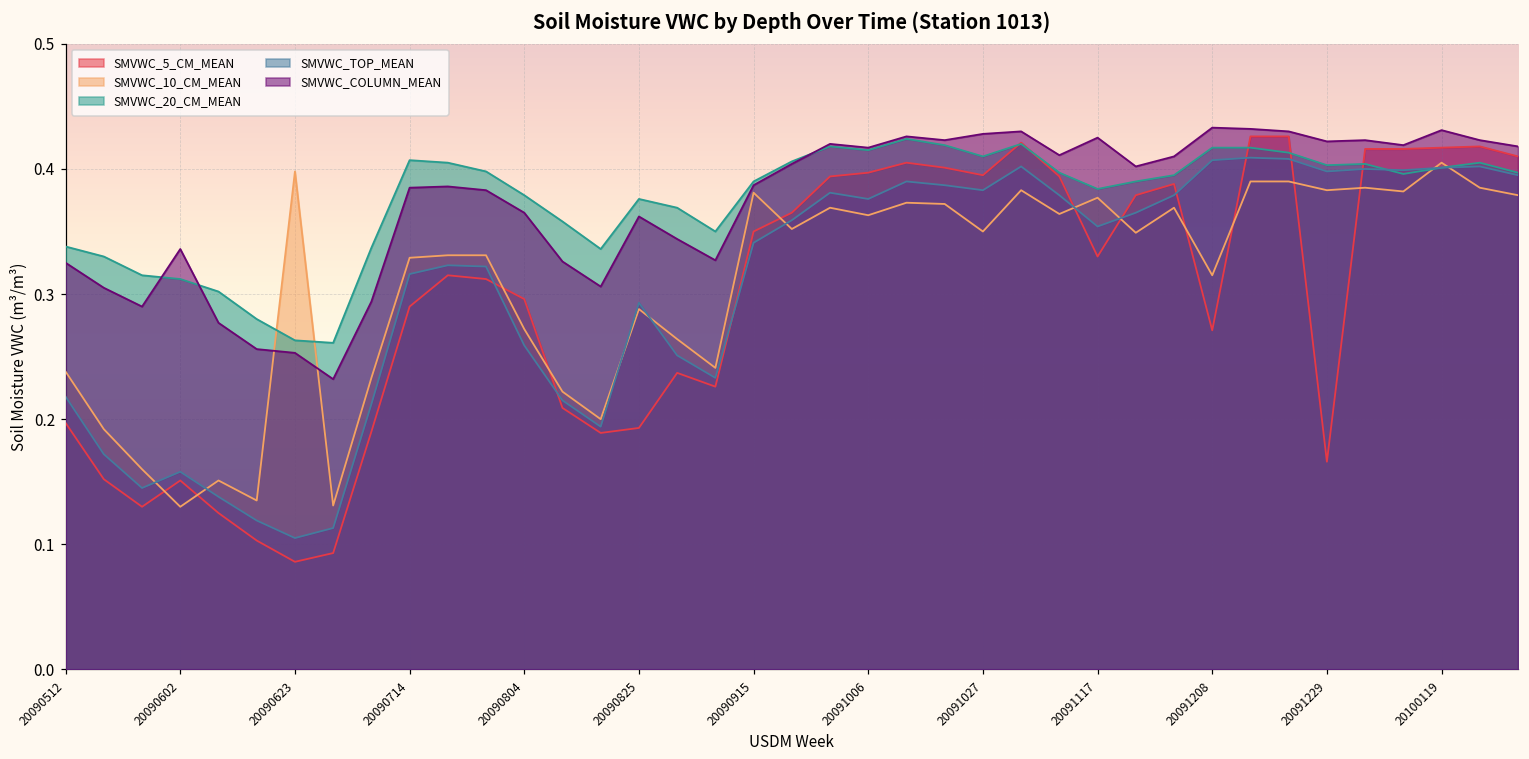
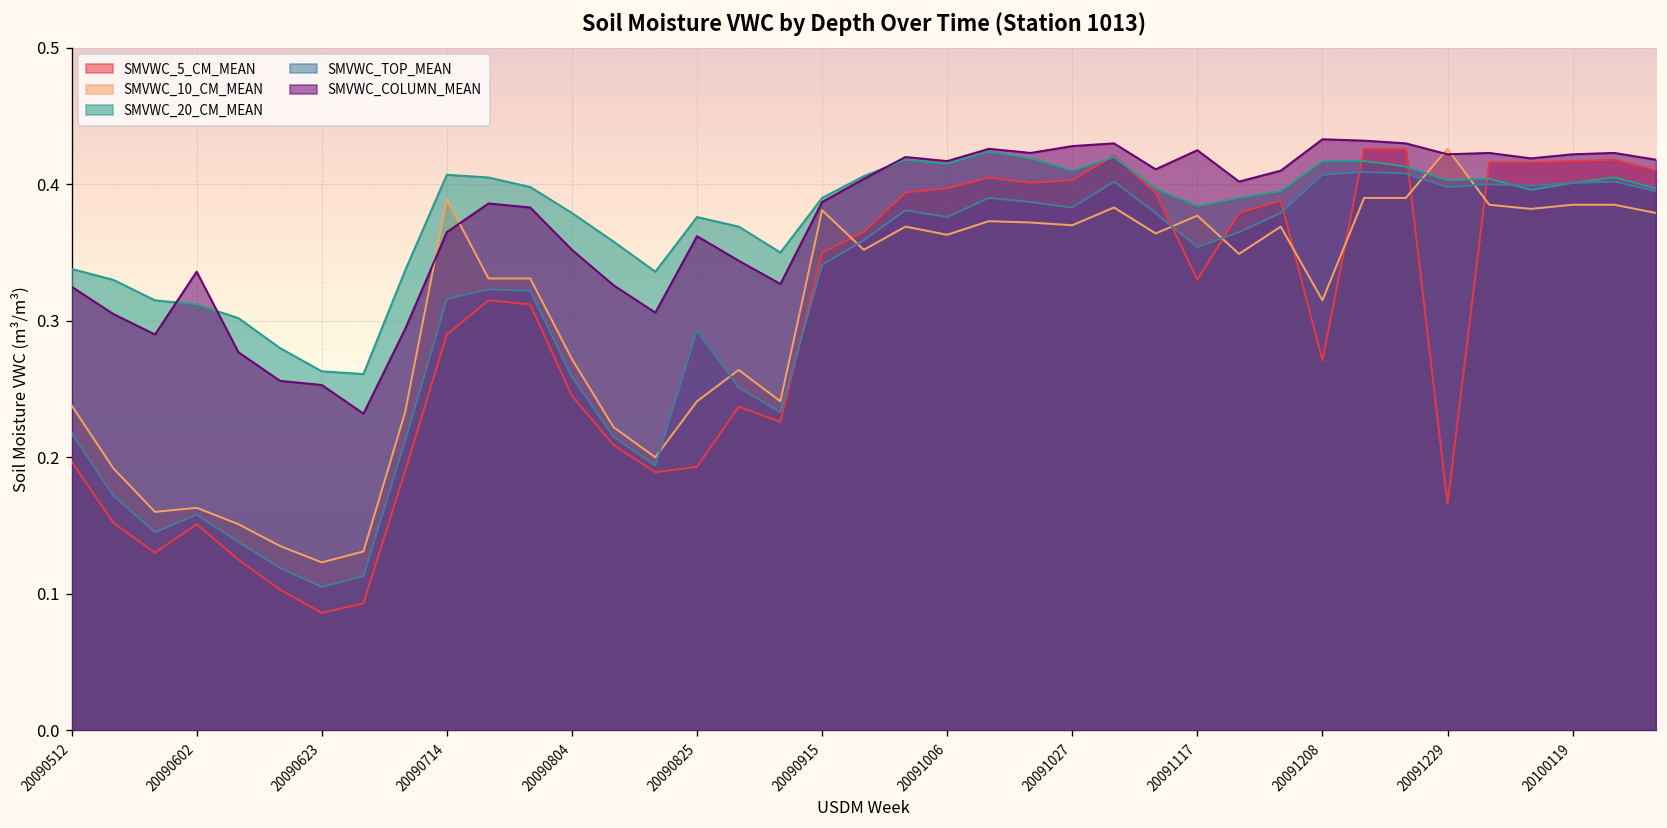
SMVWC_10_CM_MEAN, 20090602: 0.130 -> 0.163
SMVWC_10_CM_MEAN, 20090623: 0.398 -> 0.123
SMVWC_10_CM_MEAN, 20090714: 0.329 -> 0.389
SMVWC_COLUMN_MEAN, 20090714: 0.385 -> 0.365
SMVWC_5_CM_MEAN, 20090804: 0.296 -> 0.245
SMVWC_COLUMN_MEAN, 20090804: 0.365 -> 0.352
SMVWC_10_CM_MEAN, 20090825: 0.288 -> 0.241
SMVWC_5_CM_MEAN, 20091027: 0.395 -> 0.403
SMVWC_10_CM_MEAN, 20091027: 0.35 -> 0.37
SMVWC_10_CM_MEAN, 20091229: 0.383 -> 0.426
SMVWC_10_CM_MEAN, 20100119: 0.405 -> 0.385
SMVWC_COLUMN_MEAN, 20100119: 0.431 -> 0.422
